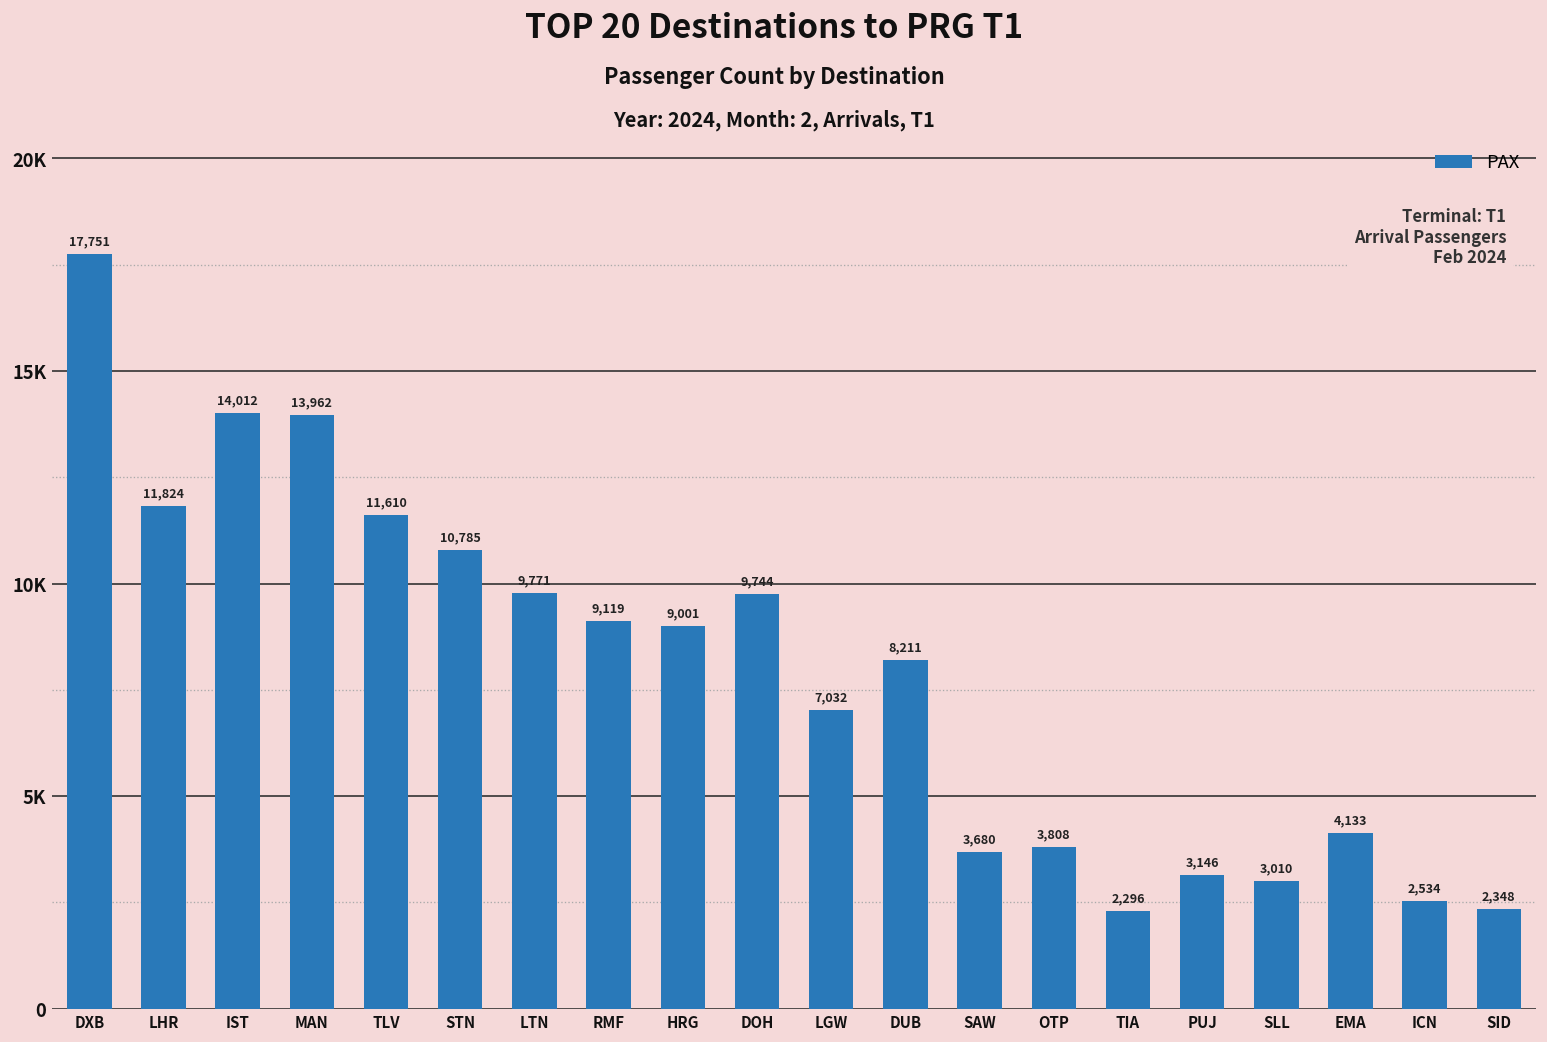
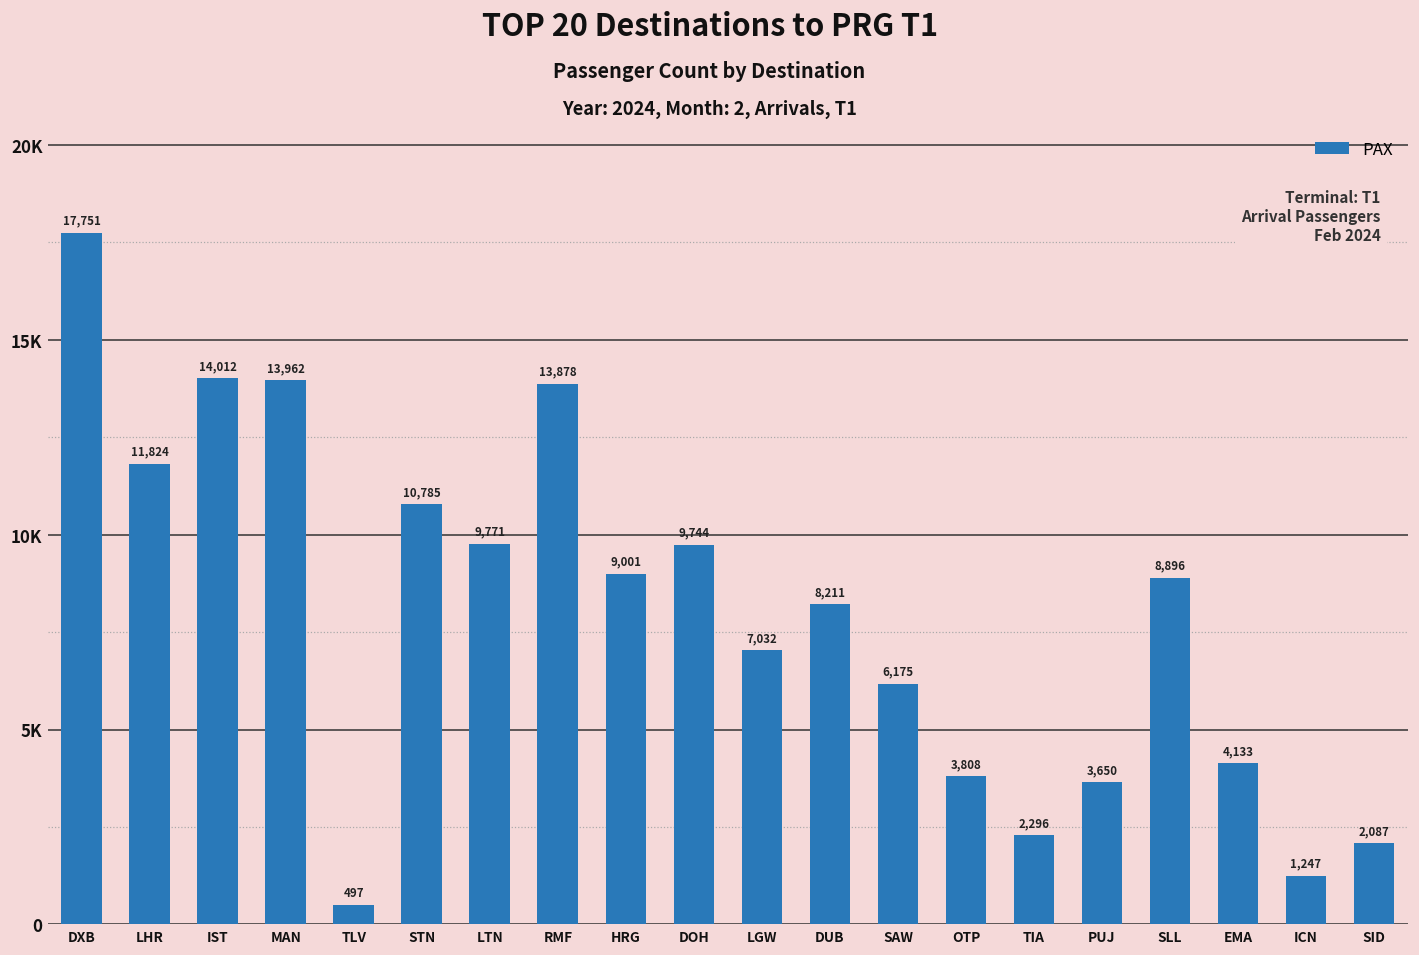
TLV: 11,610 -> 497
RMF: 9,119 -> 13,878
SAW: 3,680 -> 6,175
PUJ: 3,146 -> 3,650
SLL: 3,010 -> 8,896
ICN: 2,534 -> 1,247
SID: 2,348 -> 2,087
